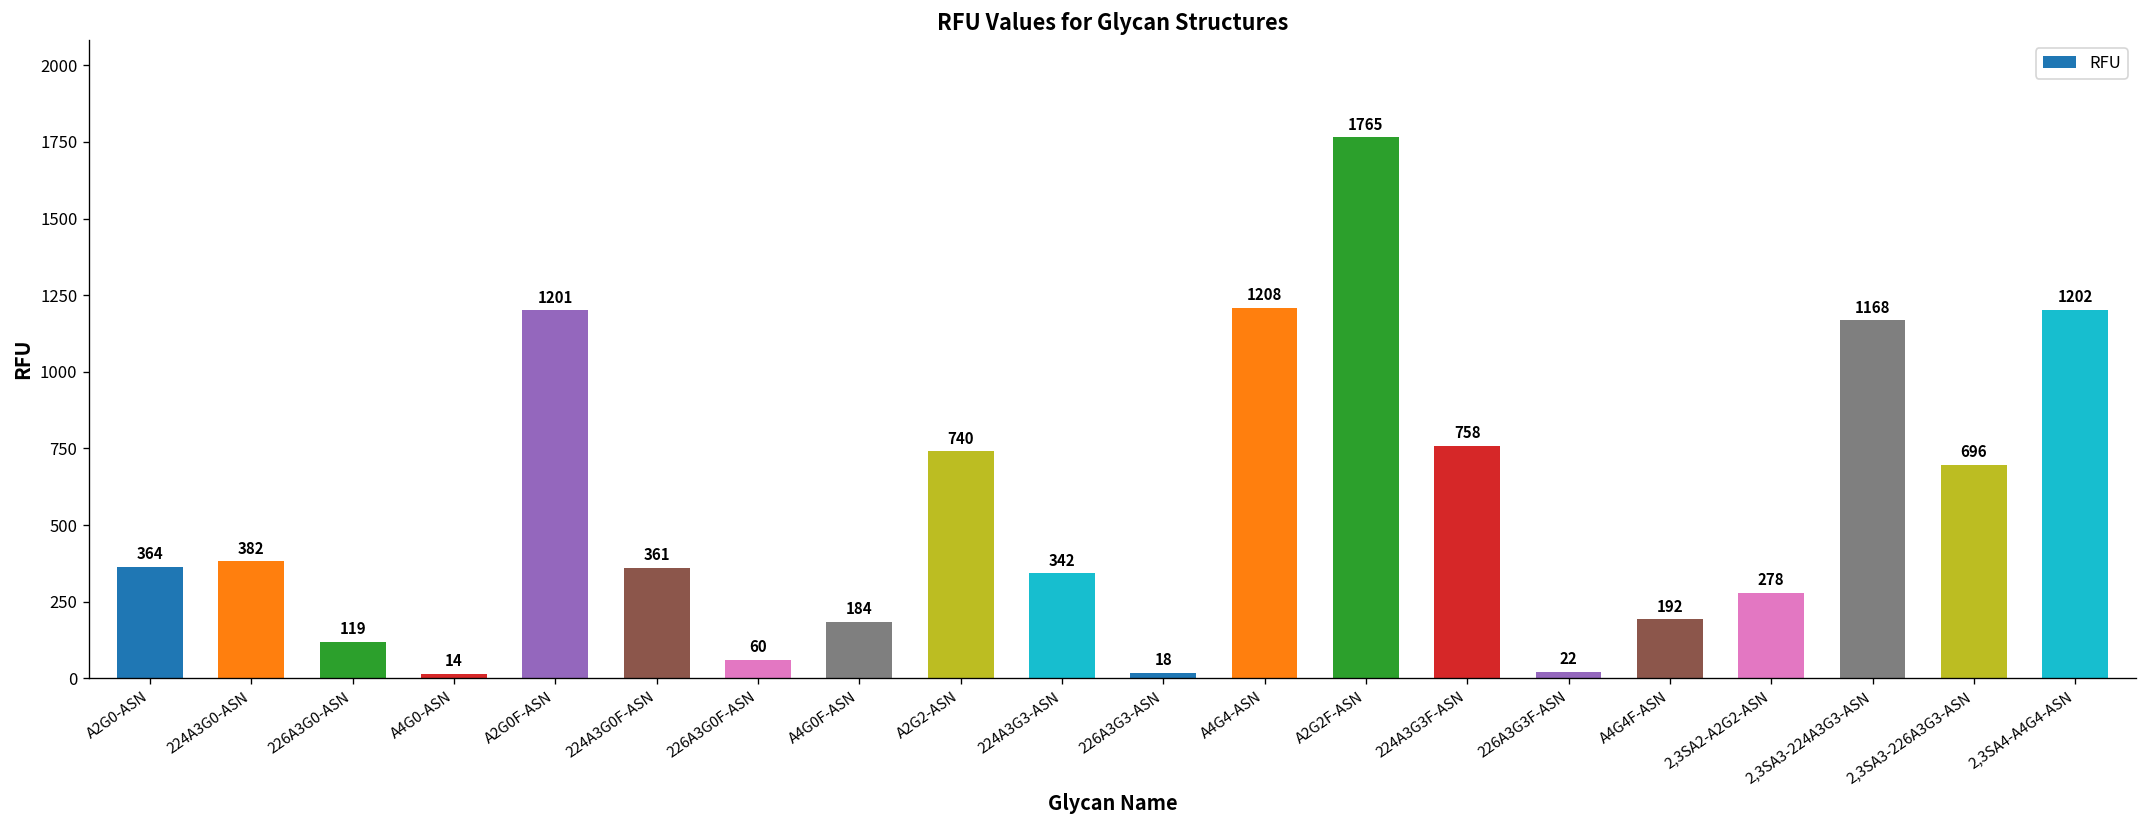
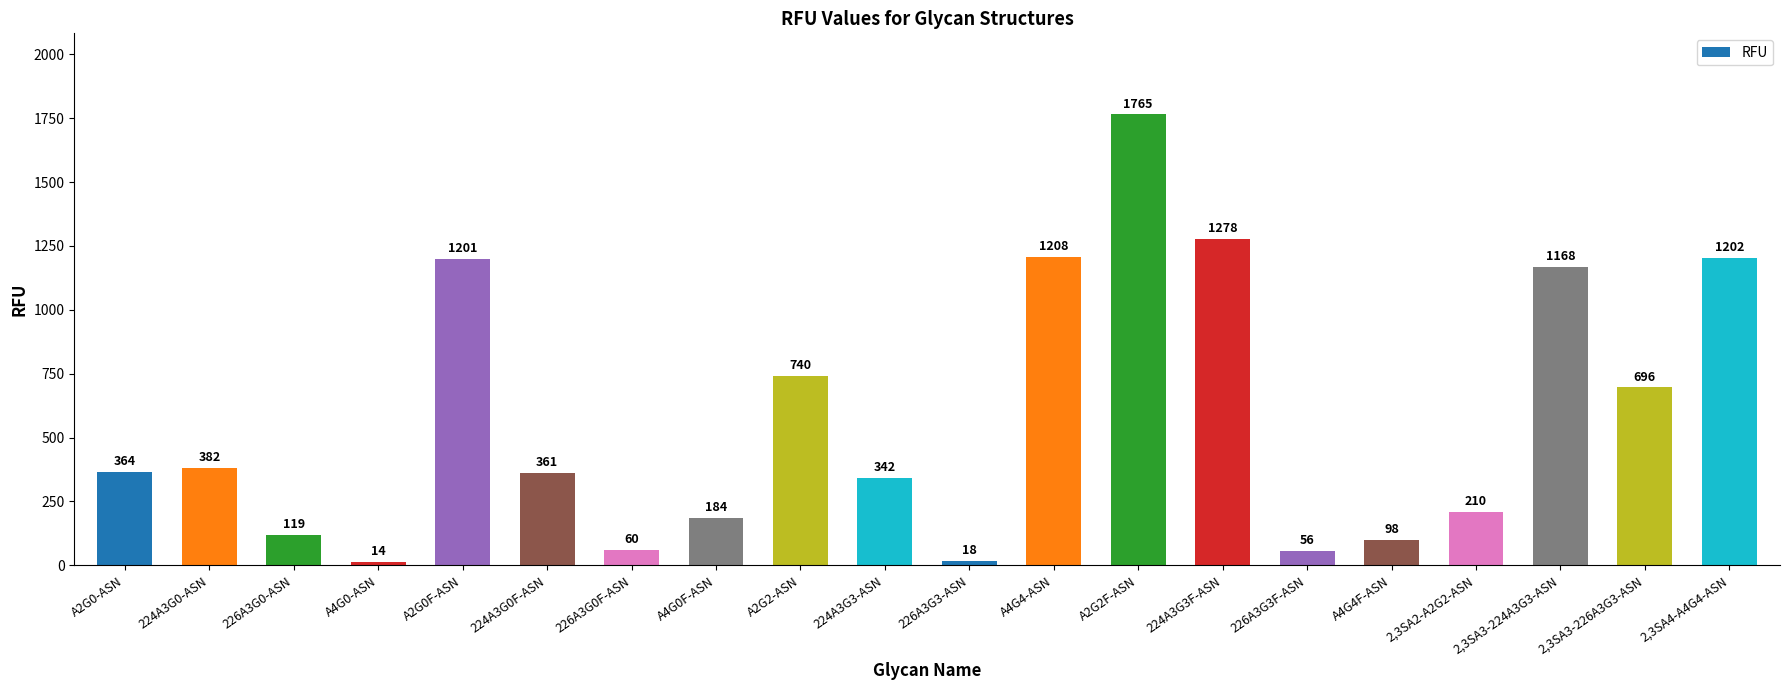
224A3G3F-ASN: 758 -> 1278
226A3G3F-ASN: 22 -> 56
A4G4F-ASN: 192 -> 98
2,3SA2-A2G2-ASN: 278 -> 210
